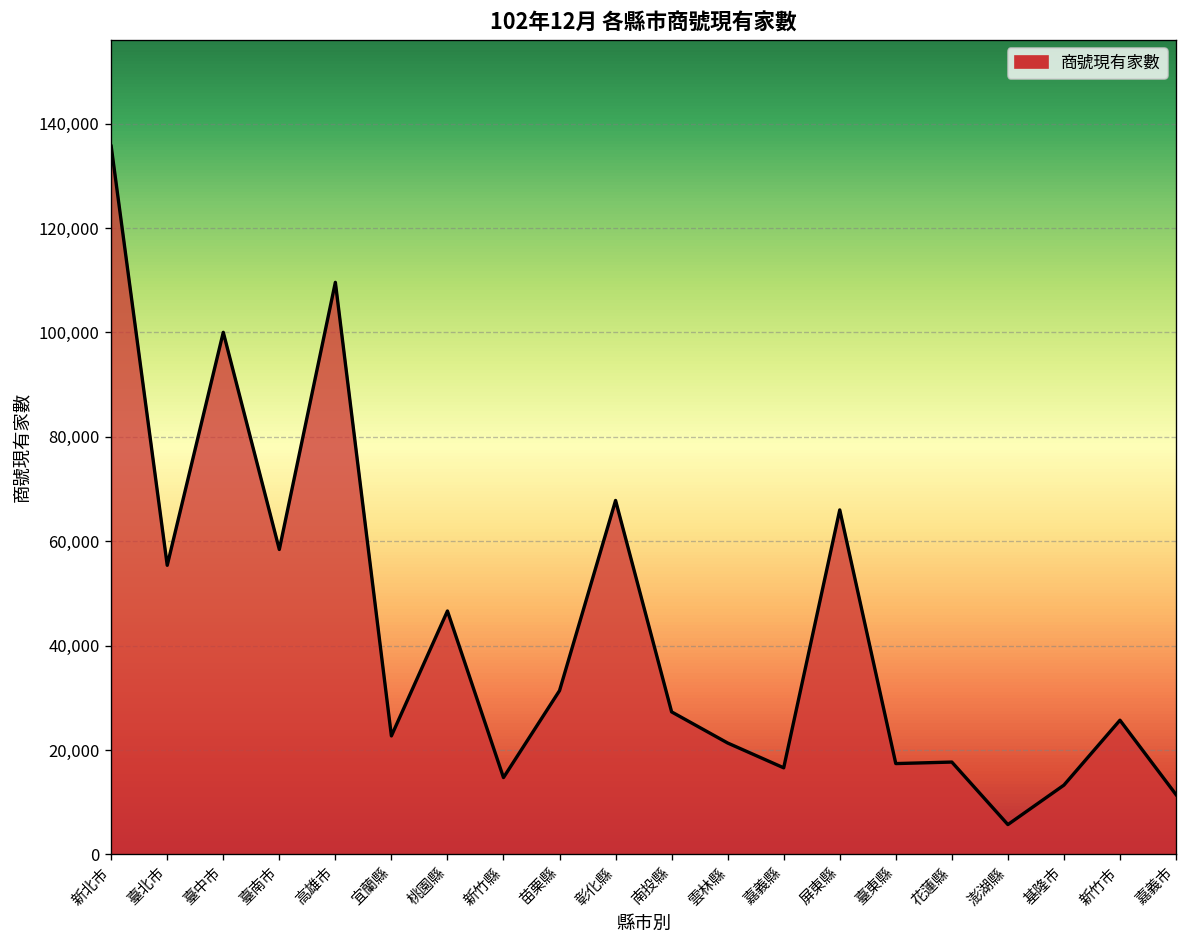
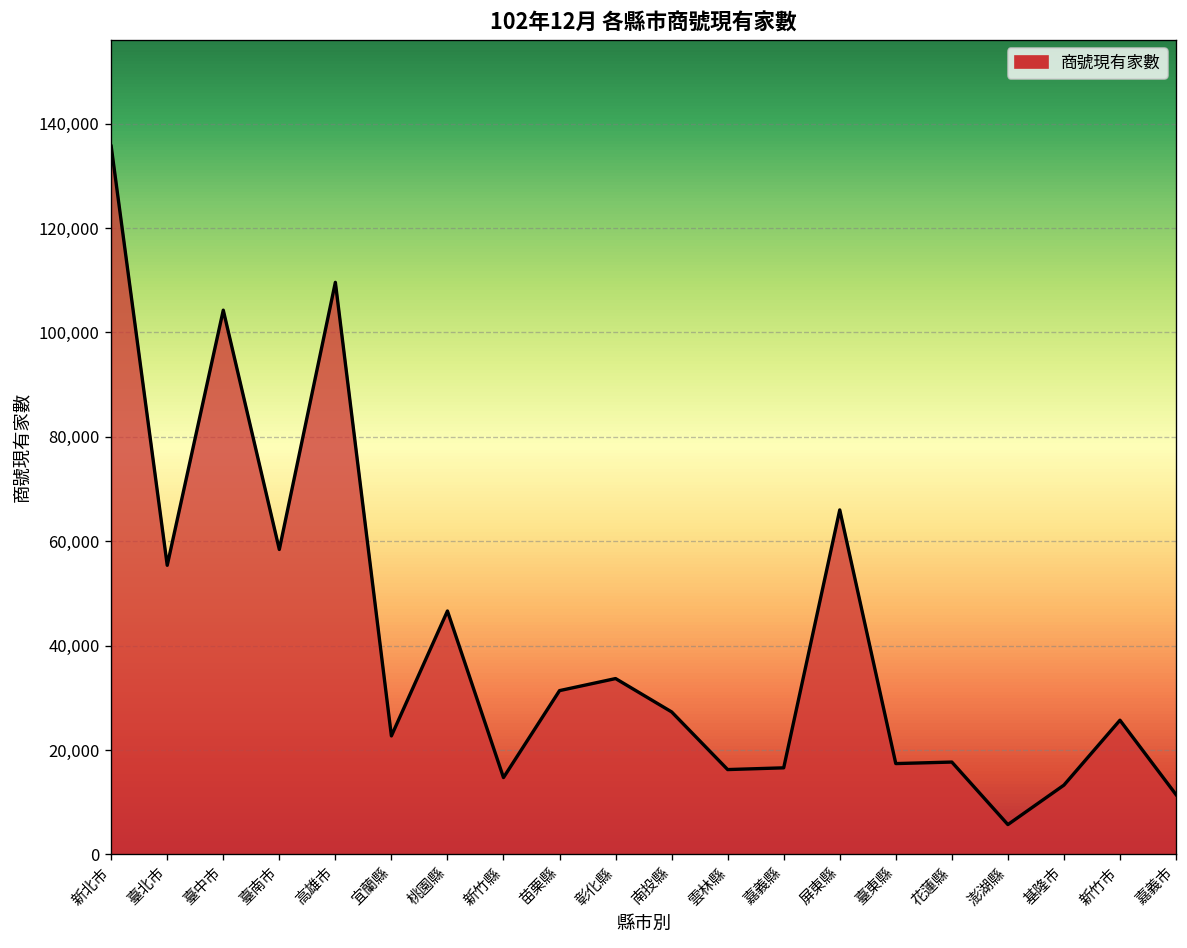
臺中市: 100,000 -> 104,000
彰化縣: 68,000 -> 34,000
雲林縣: 21,000 -> 16,000
